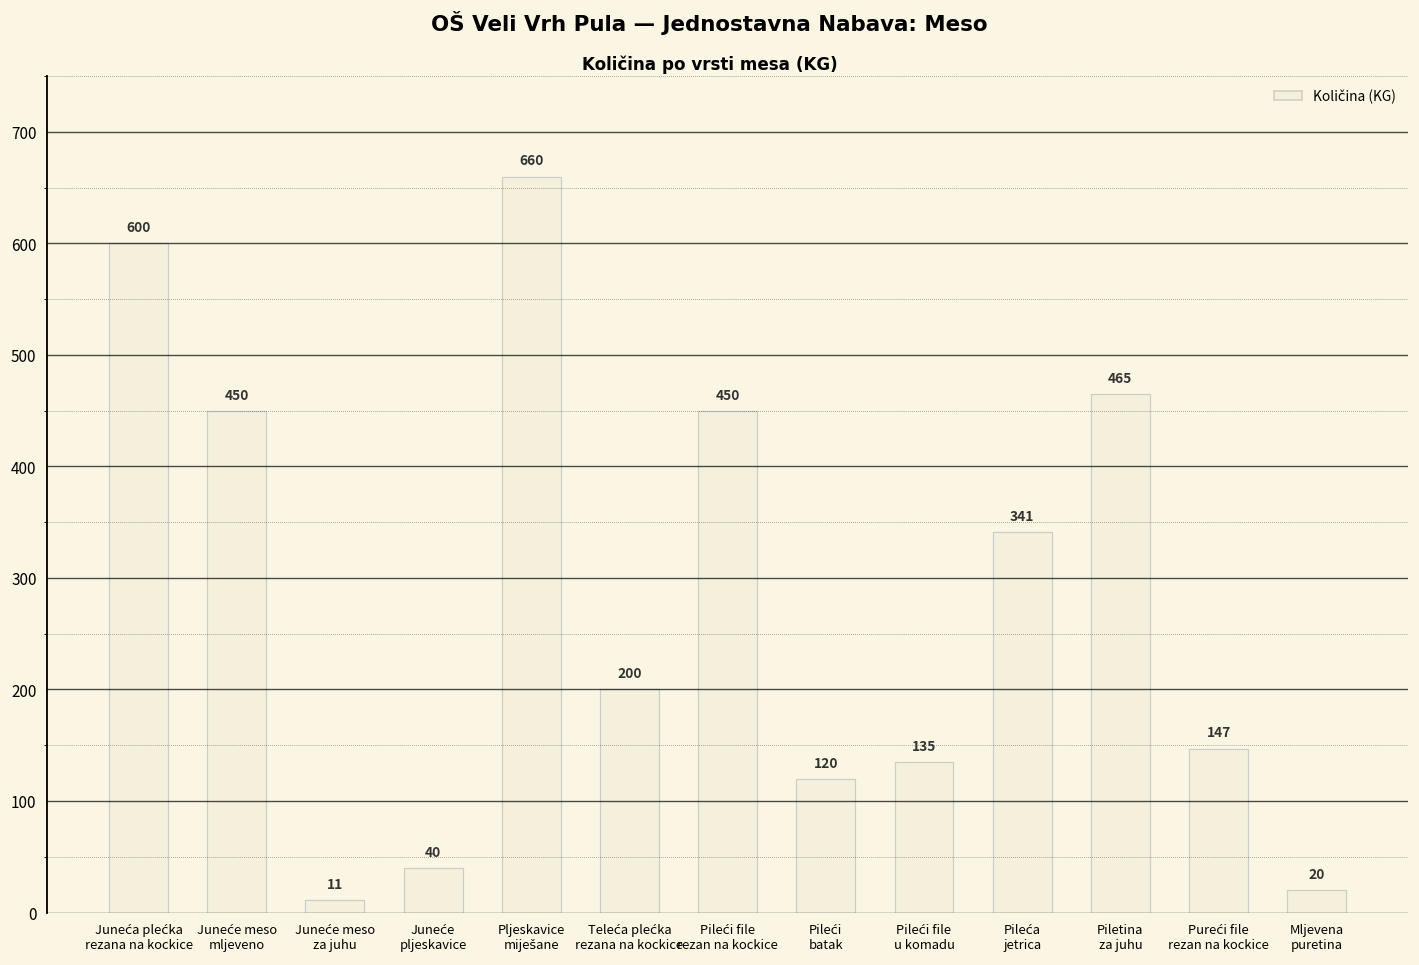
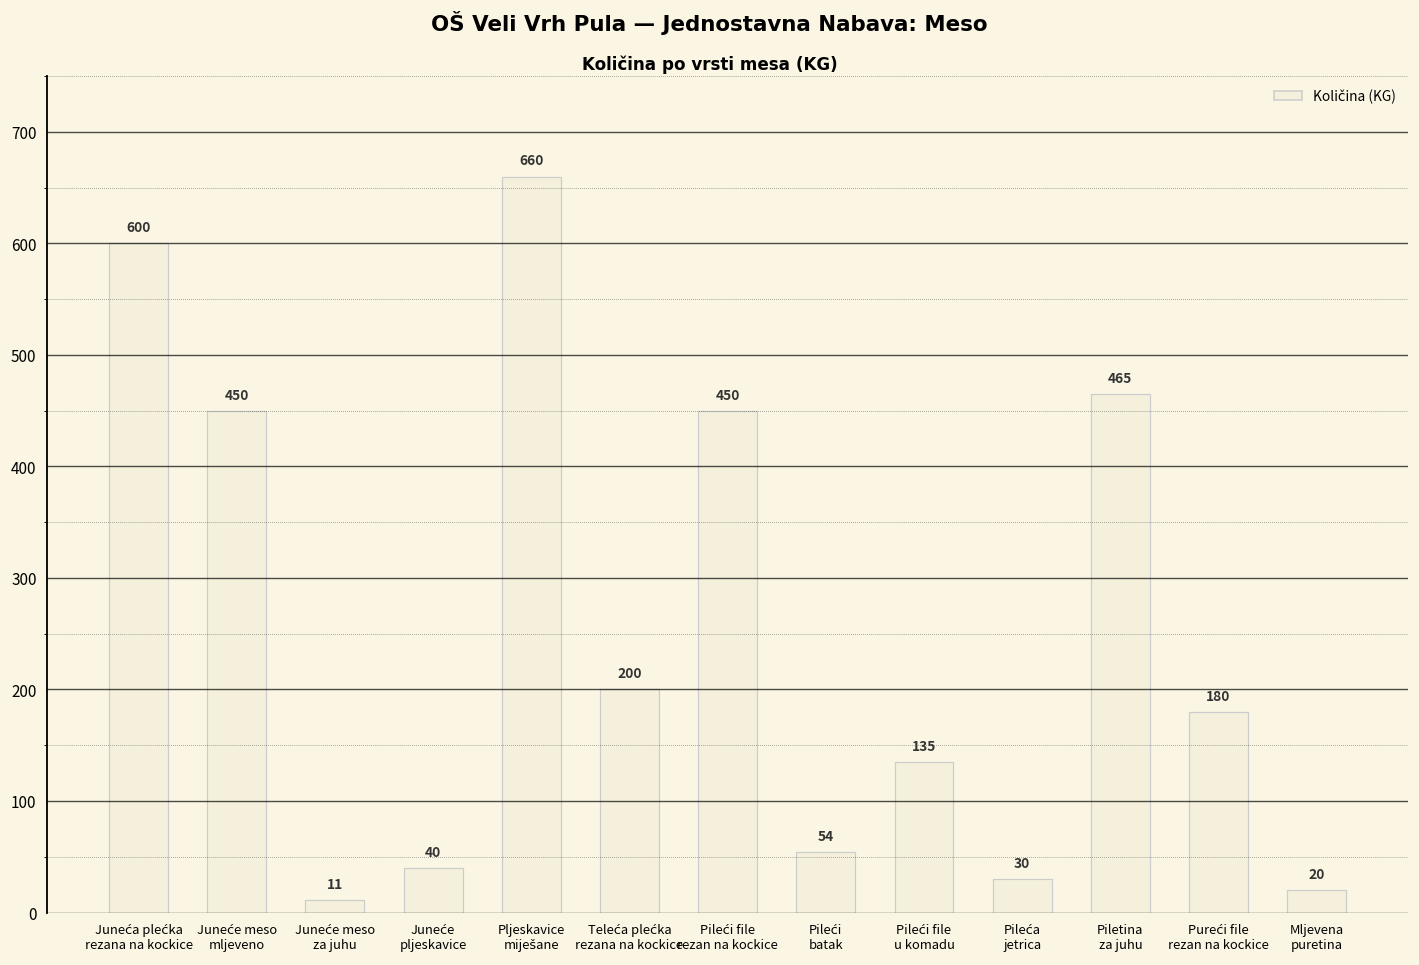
Pileći batak: 120 -> 54
Pileća jetrica: 341 -> 30
Pureći file rezan na kockice: 147 -> 180
